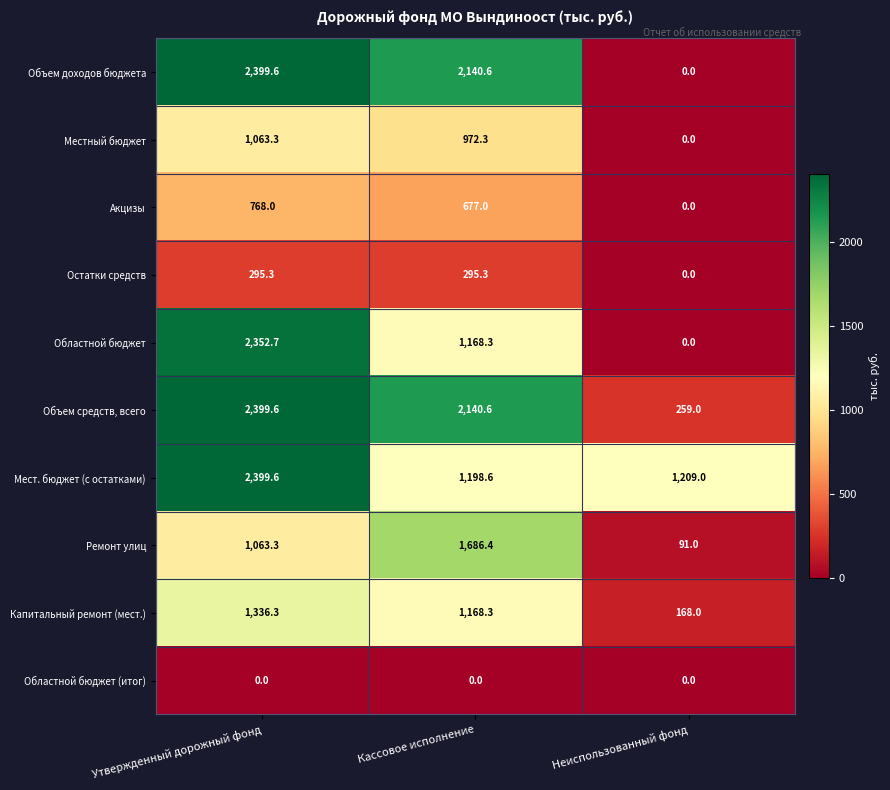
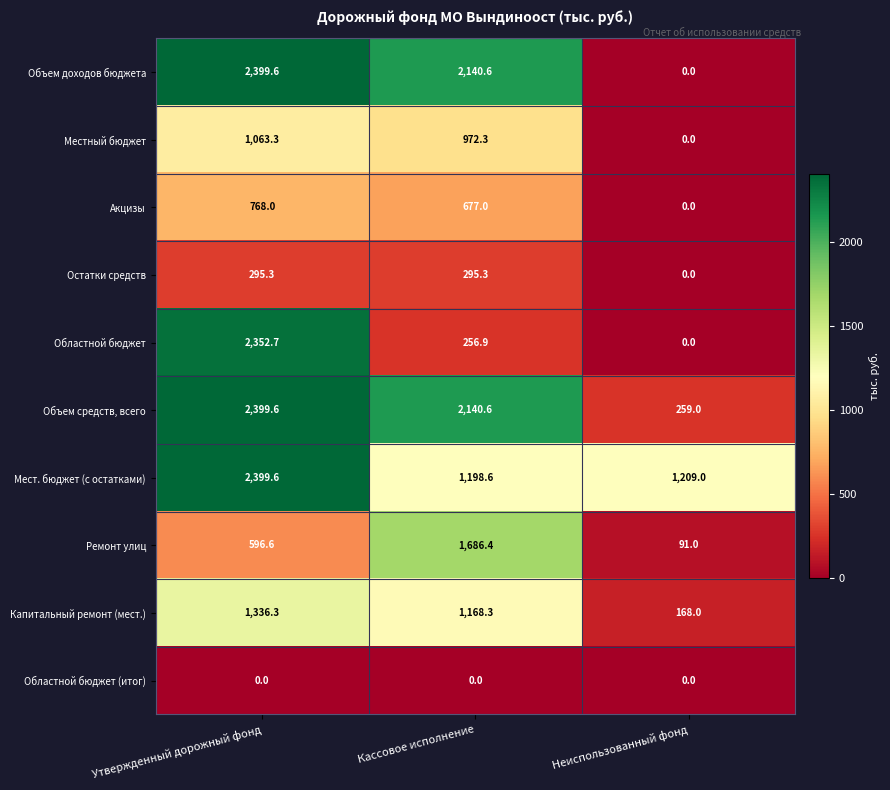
Областной бюджет, Кассовое исполнение: 1,168.3 -> 256.9
Ремонт улиц, Утвержденный дорожный фонд: 1,063.3 -> 596.6
